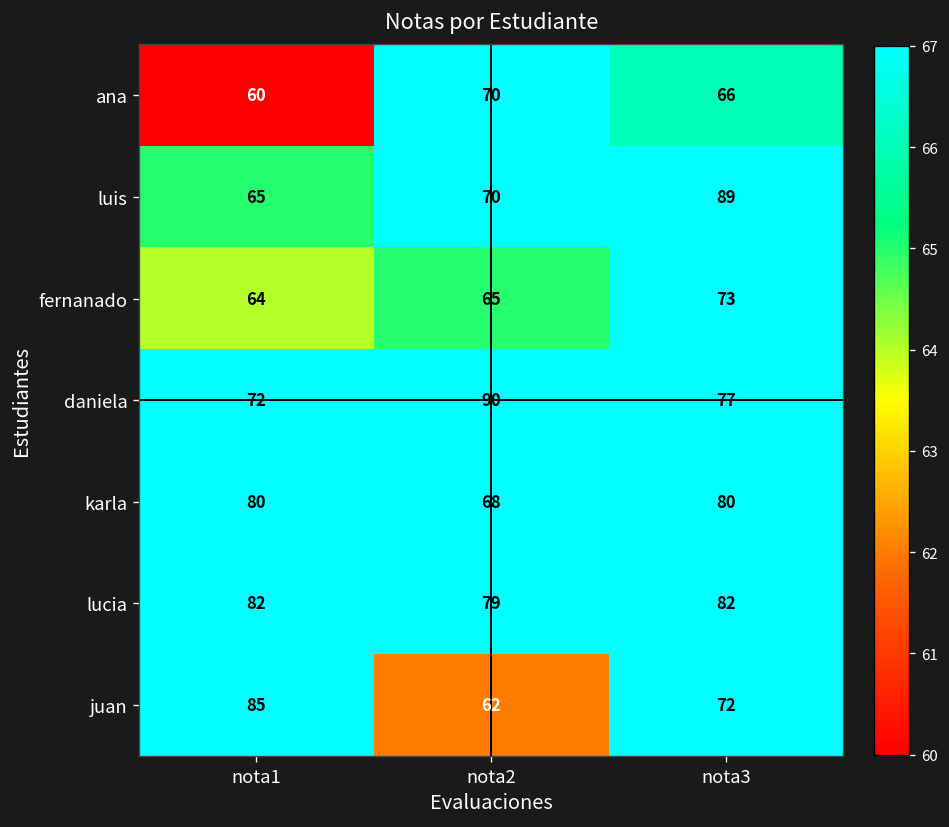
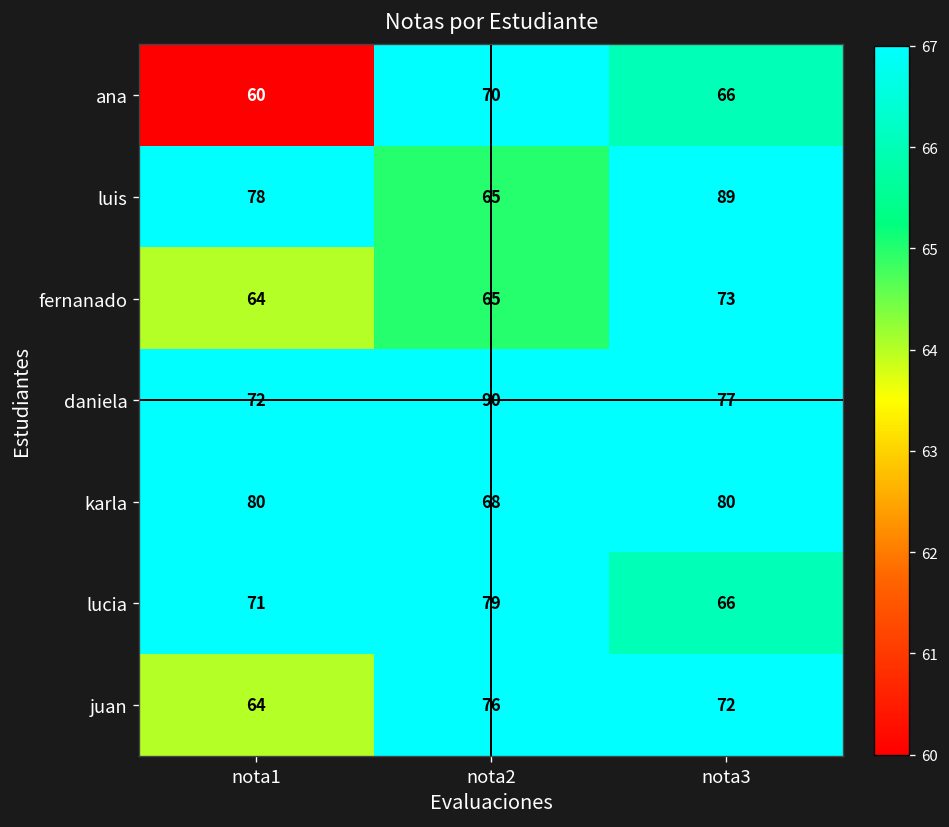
luis, nota1: 65 -> 78
luis, nota2: 70 -> 65
lucia, nota1: 82 -> 71
lucia, nota3: 82 -> 66
juan, nota1: 85 -> 64
juan, nota2: 62 -> 76
